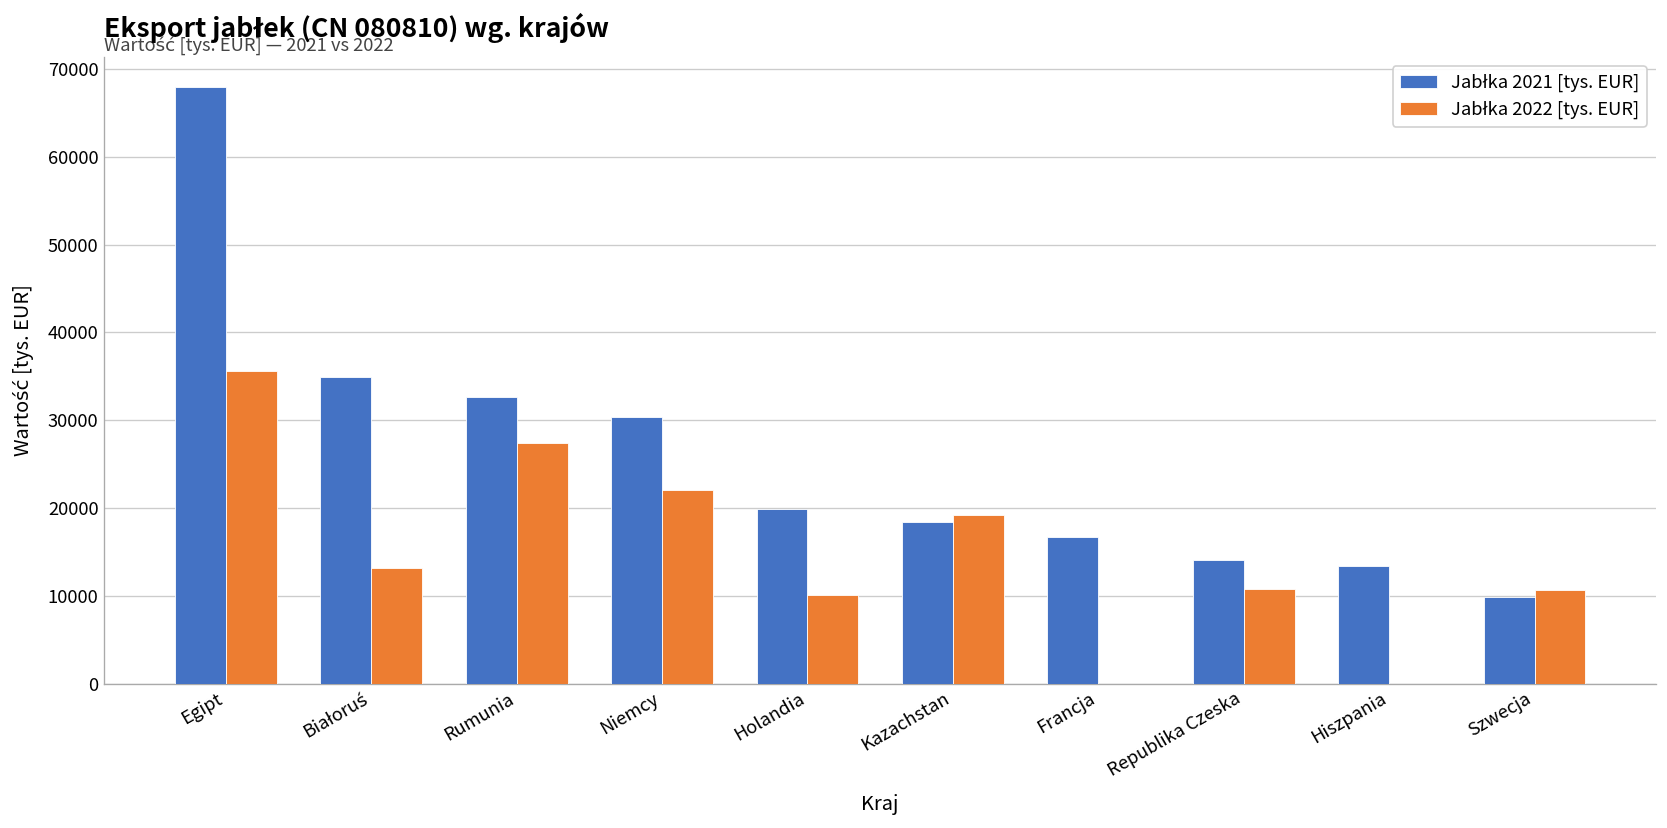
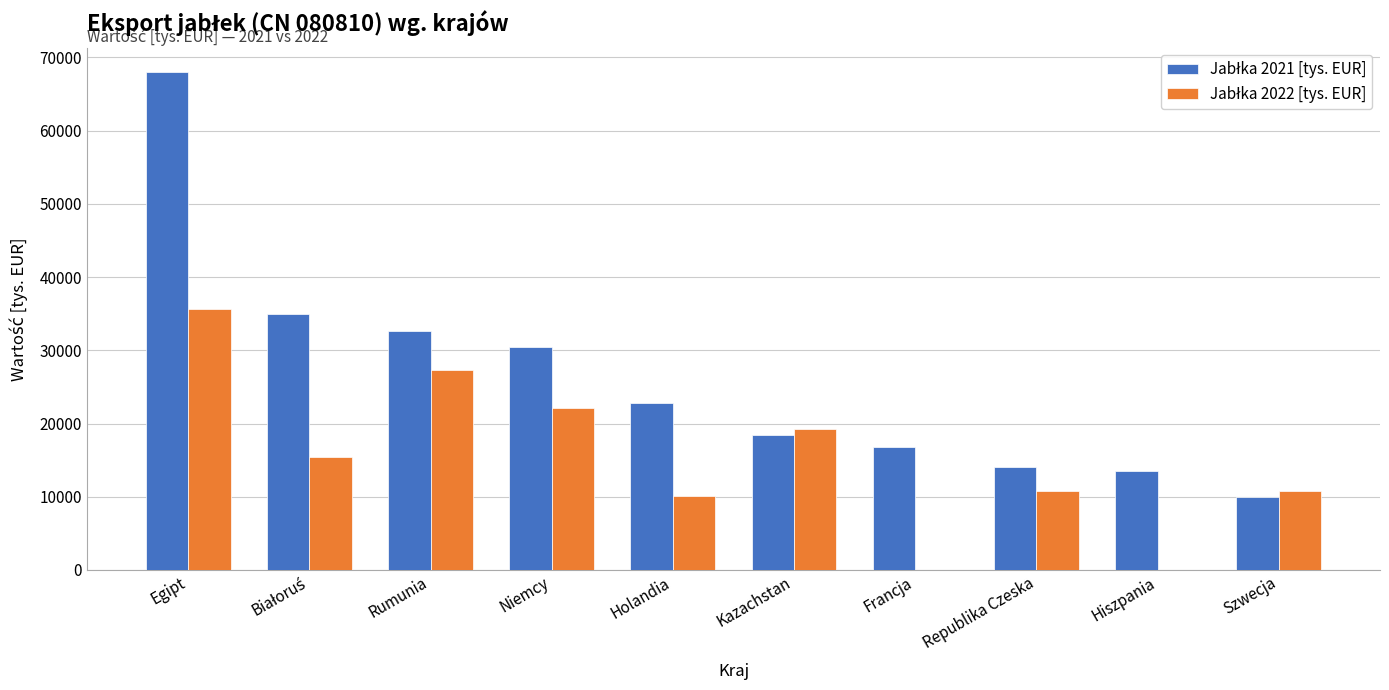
Jabłka 2022 [tys. EUR], Białoruś: 13000 -> 15000
Jabłka 2021 [tys. EUR], Holandia: 20000 -> 23000
